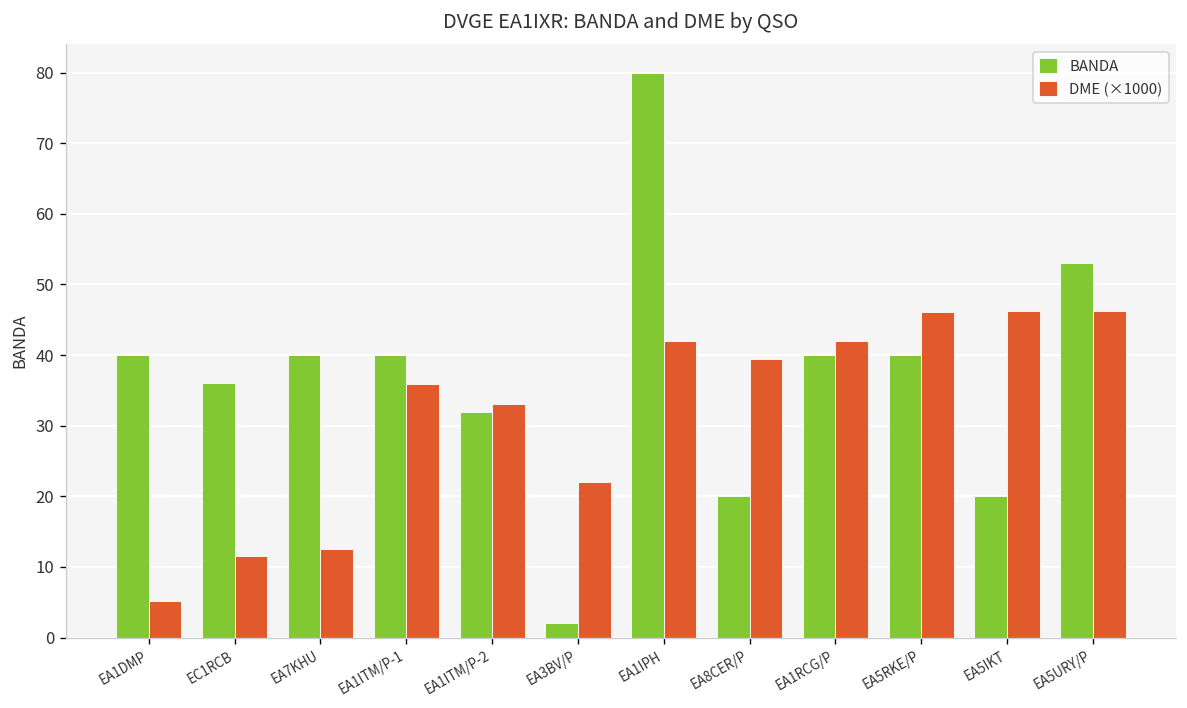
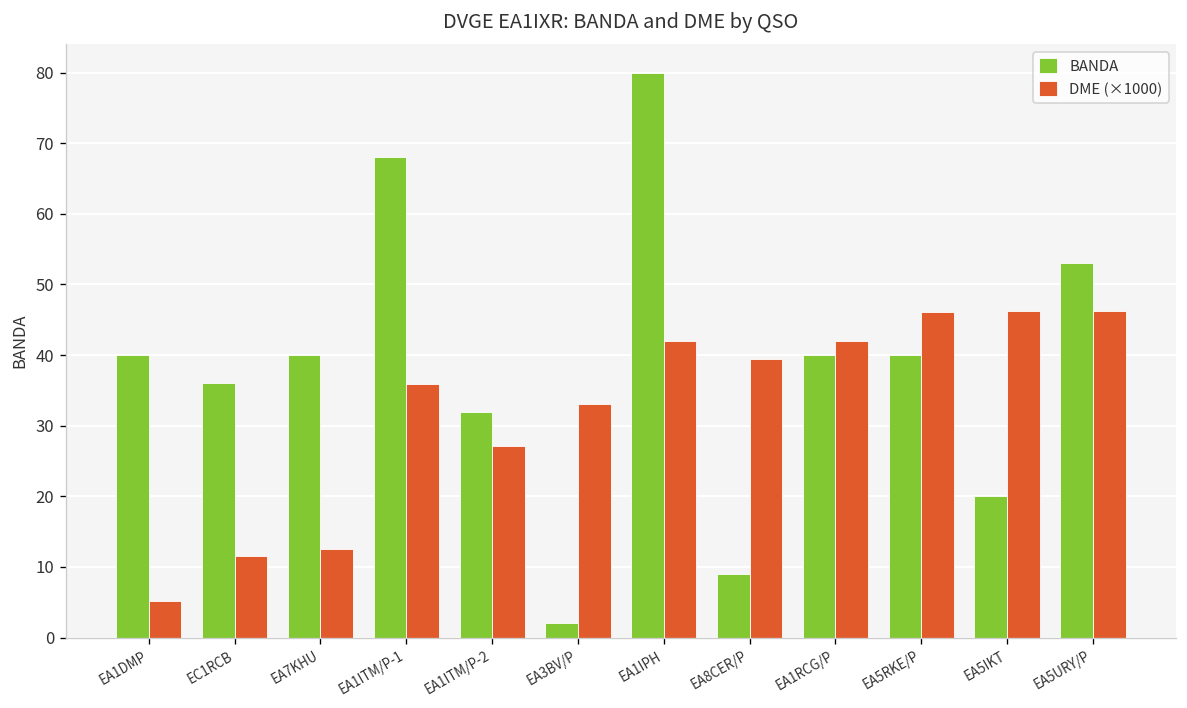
BANDA, EA1ITM/P-1: 40 -> 68
DME (×1000), EA1ITM/P-2: 33 -> 27
DME (×1000), EA3BV/P: 22 -> 33
BANDA, EA8CER/P: 20 -> 9
